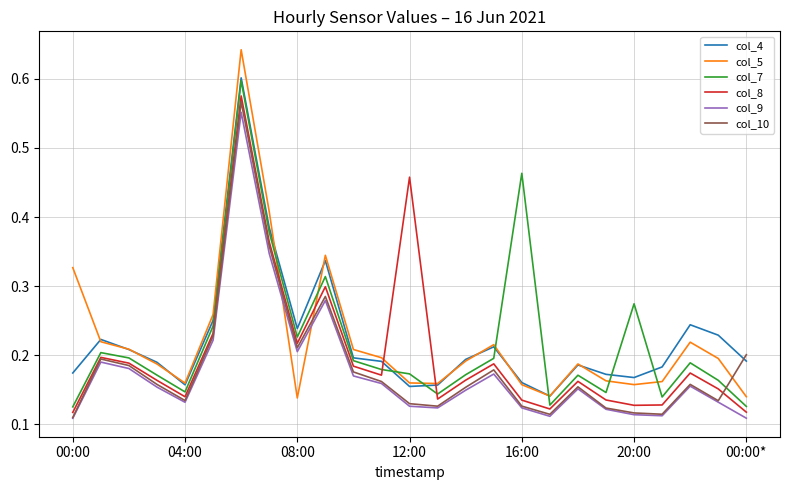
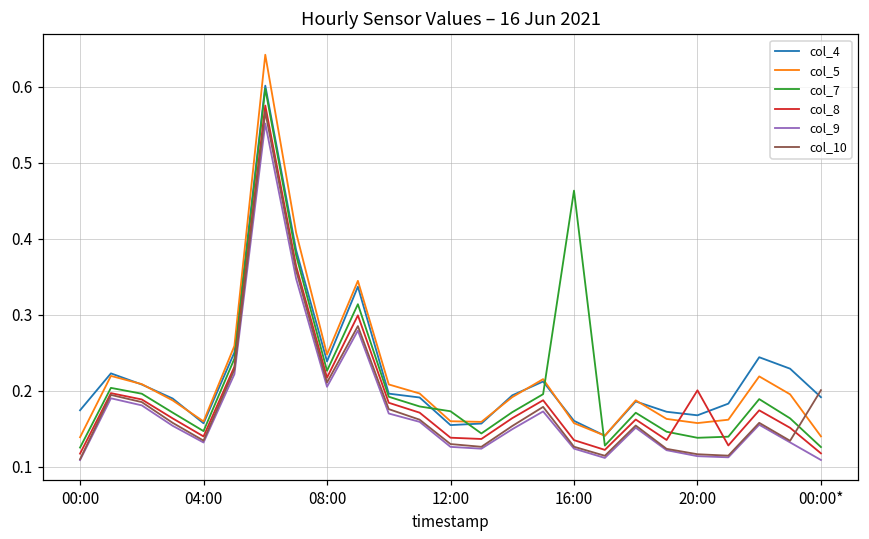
col_5, 00:00: 0.33 -> 0.14
col_5, 08:00: 0.14 -> 0.25
col_8, 12:00: 0.46 -> 0.14
col_7, 20:00: 0.27 -> 0.14
col_8, 20:00: 0.13 -> 0.20
